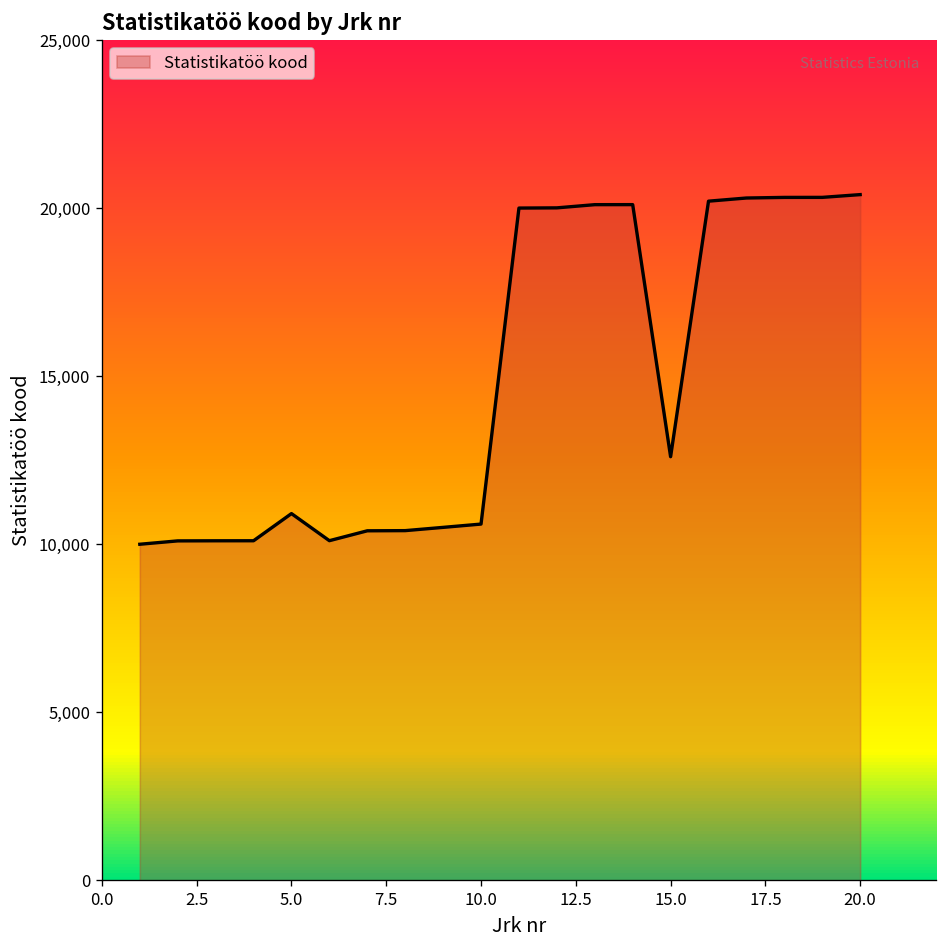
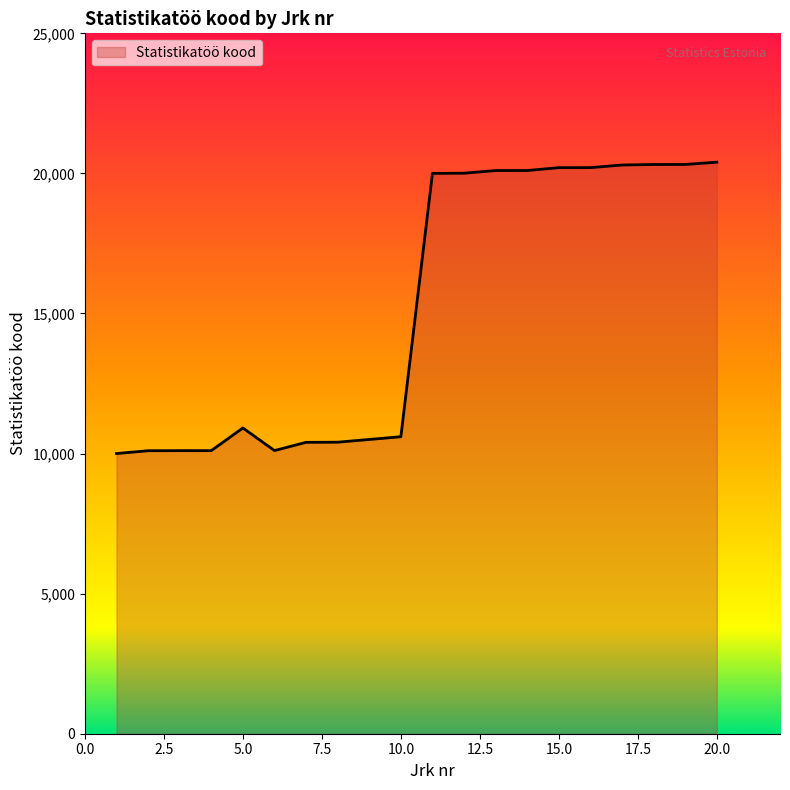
15.0: 12,600 -> 20,200
